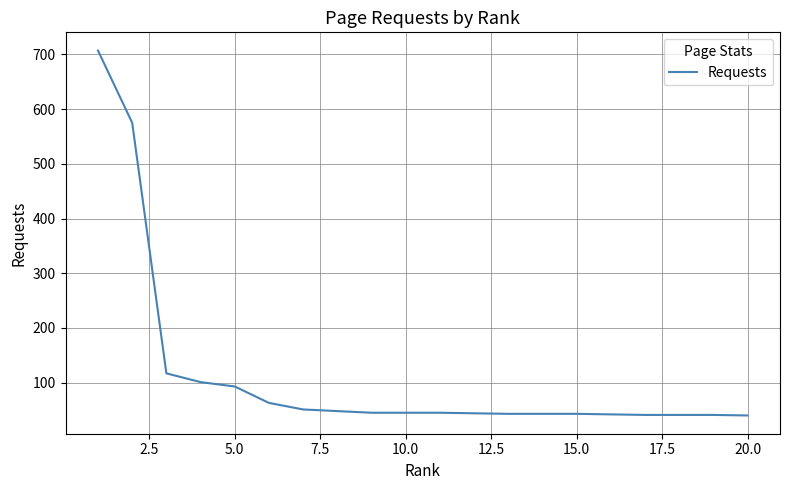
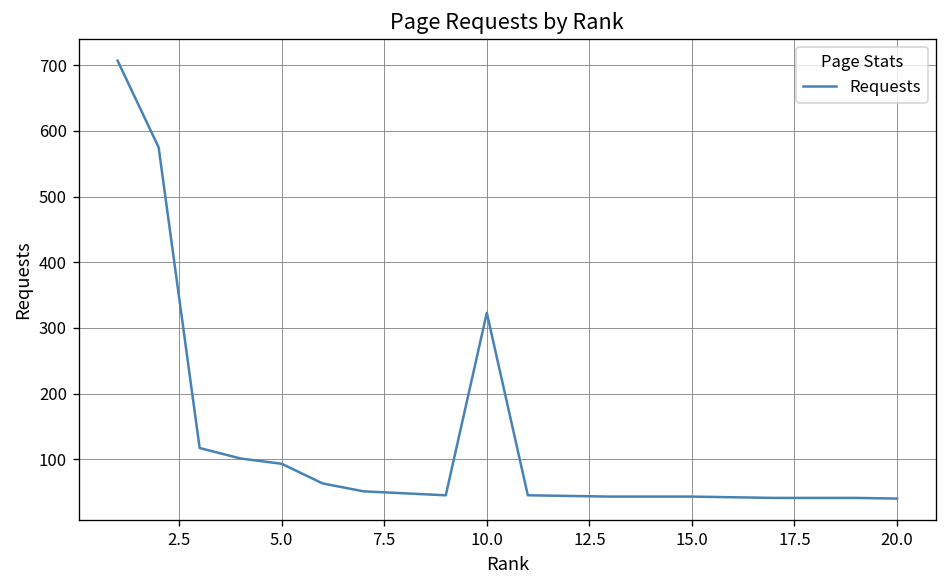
10.0: 50 -> 320
